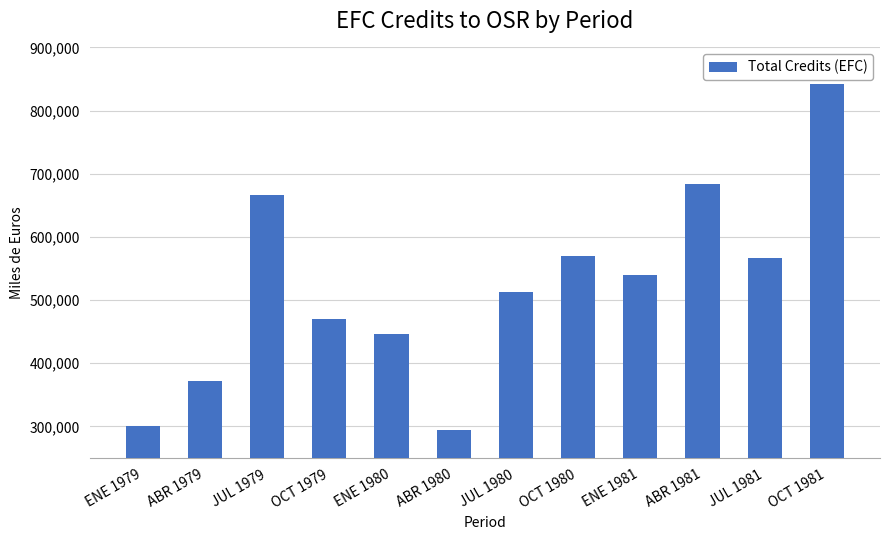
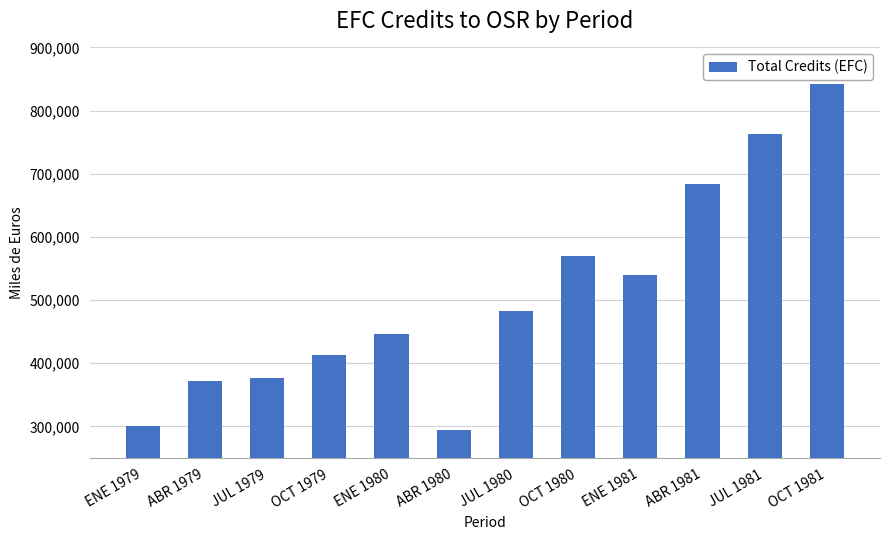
JUL 1979: 670,000 -> 380,000
OCT 1979: 470,000 -> 410,000
JUL 1980: 510,000 -> 480,000
JUL 1981: 570,000 -> 760,000
